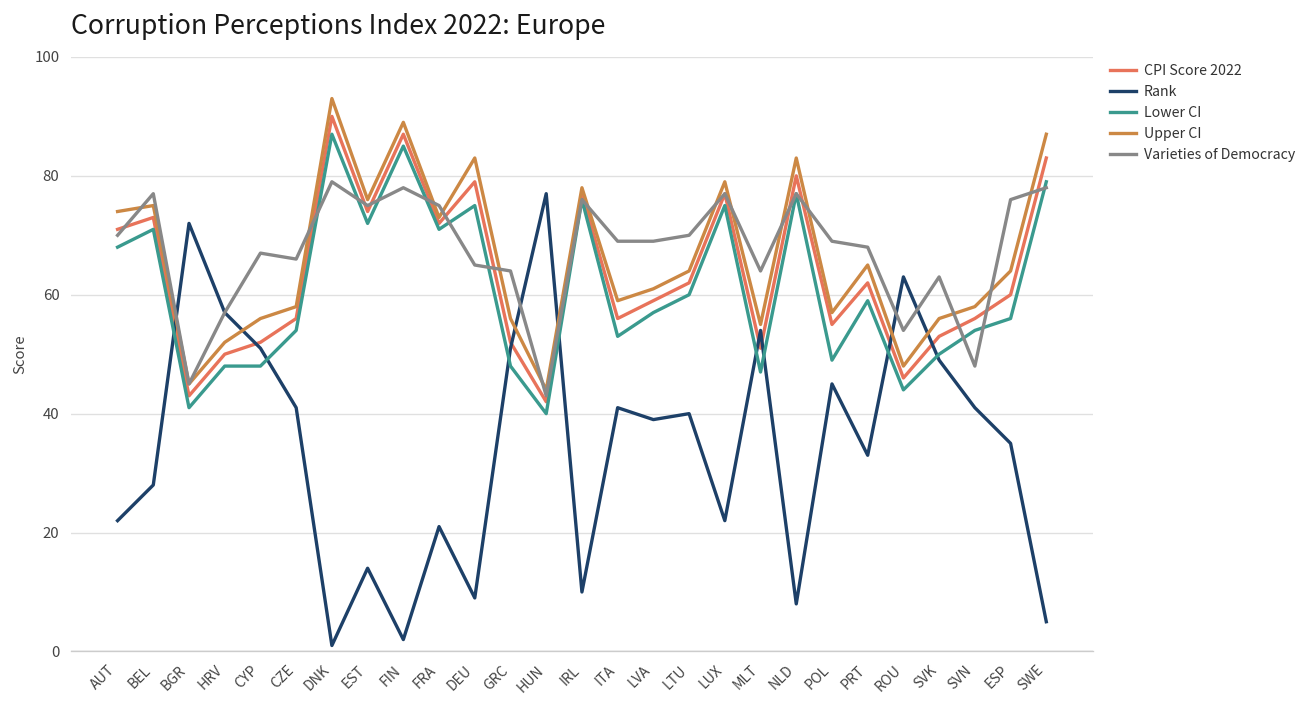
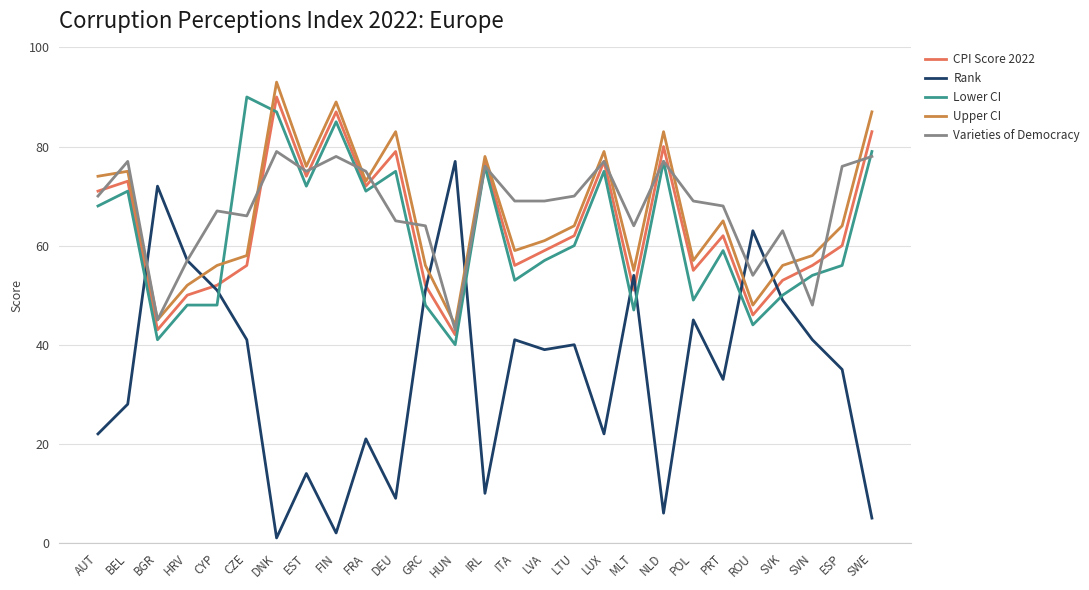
Lower CI, CZE: 54 -> 90
Rank, NLD: 8 -> 6
